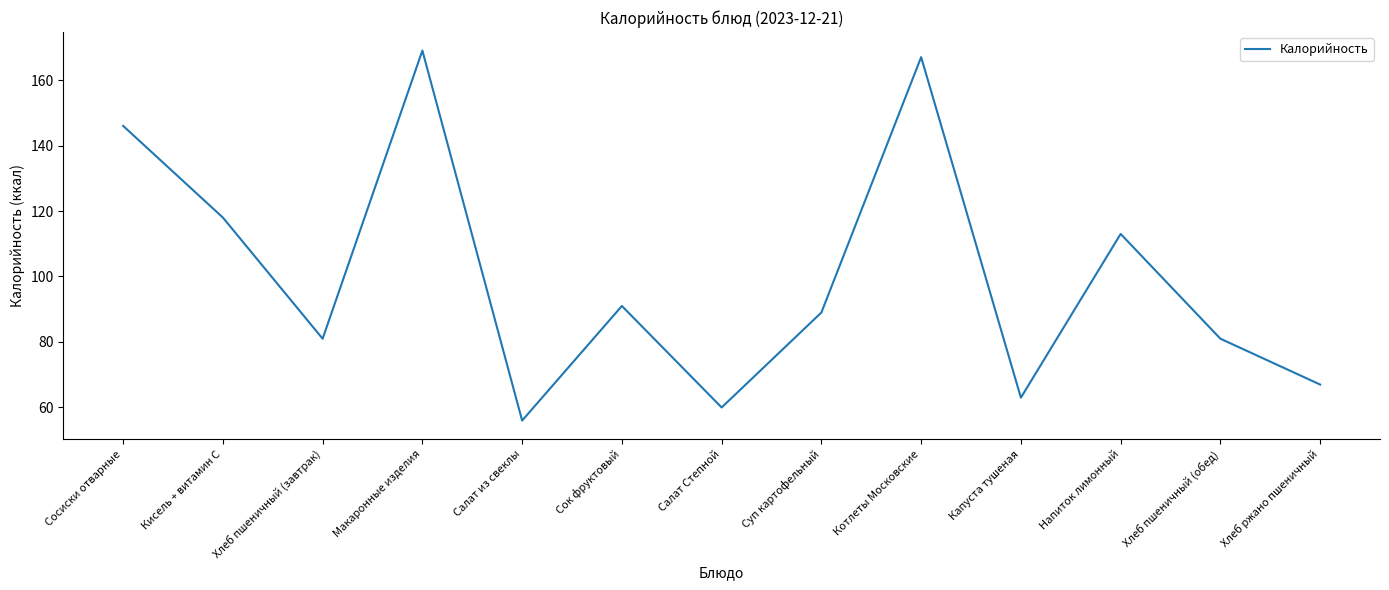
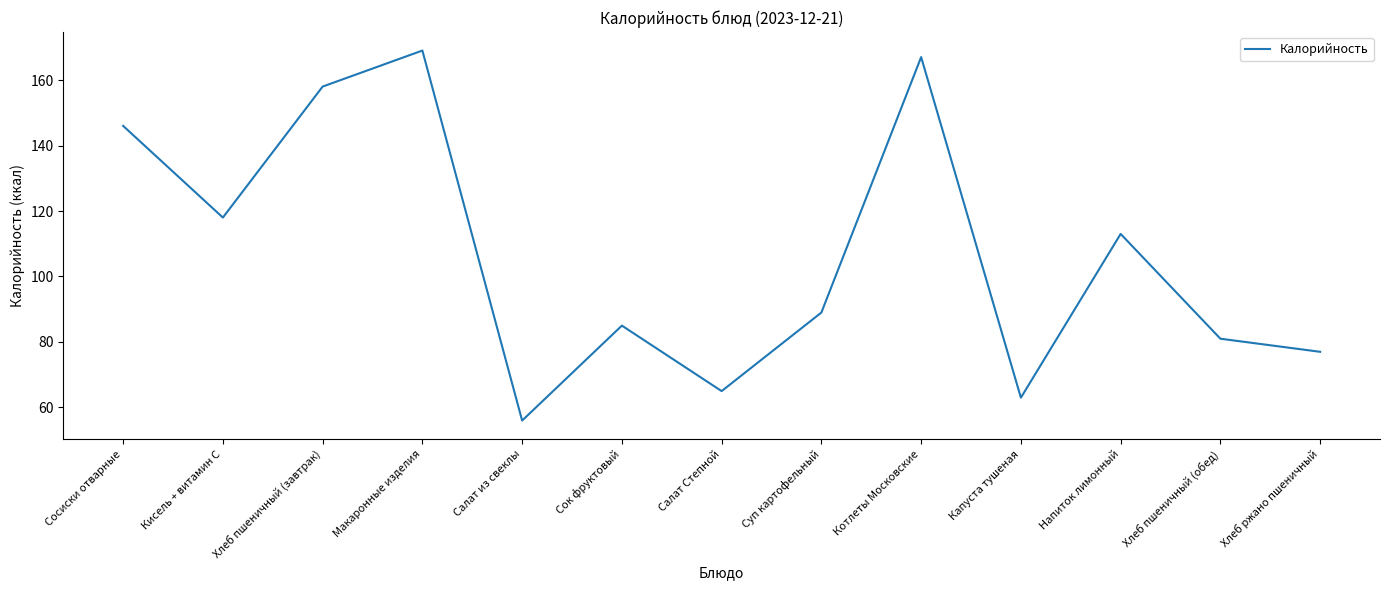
Хлеб пшеничный (завтрак): 81 -> 158
Сок фруктовый: 91 -> 85
Салат Степной: 60 -> 65
Хлеб ржано пшеничный: 67 -> 77
